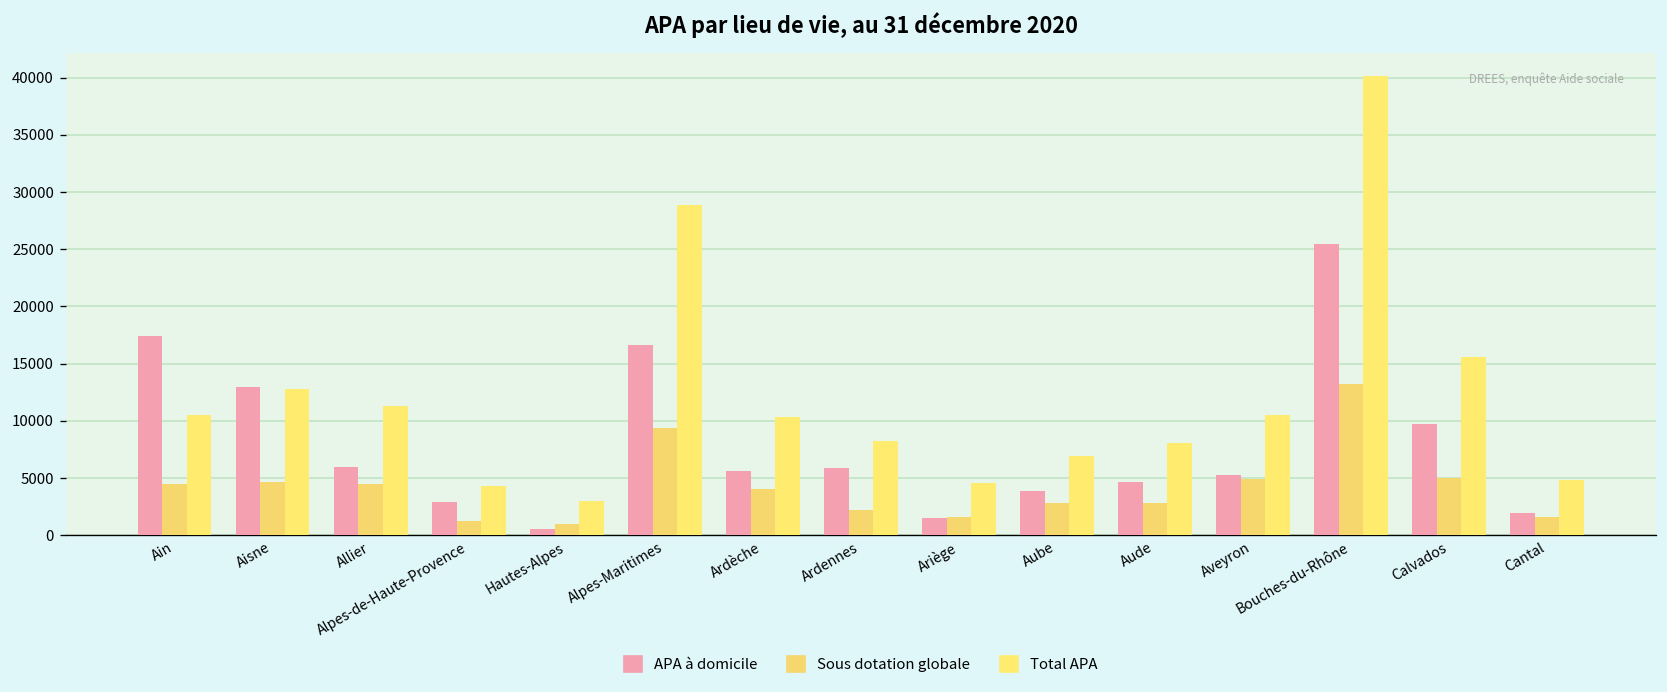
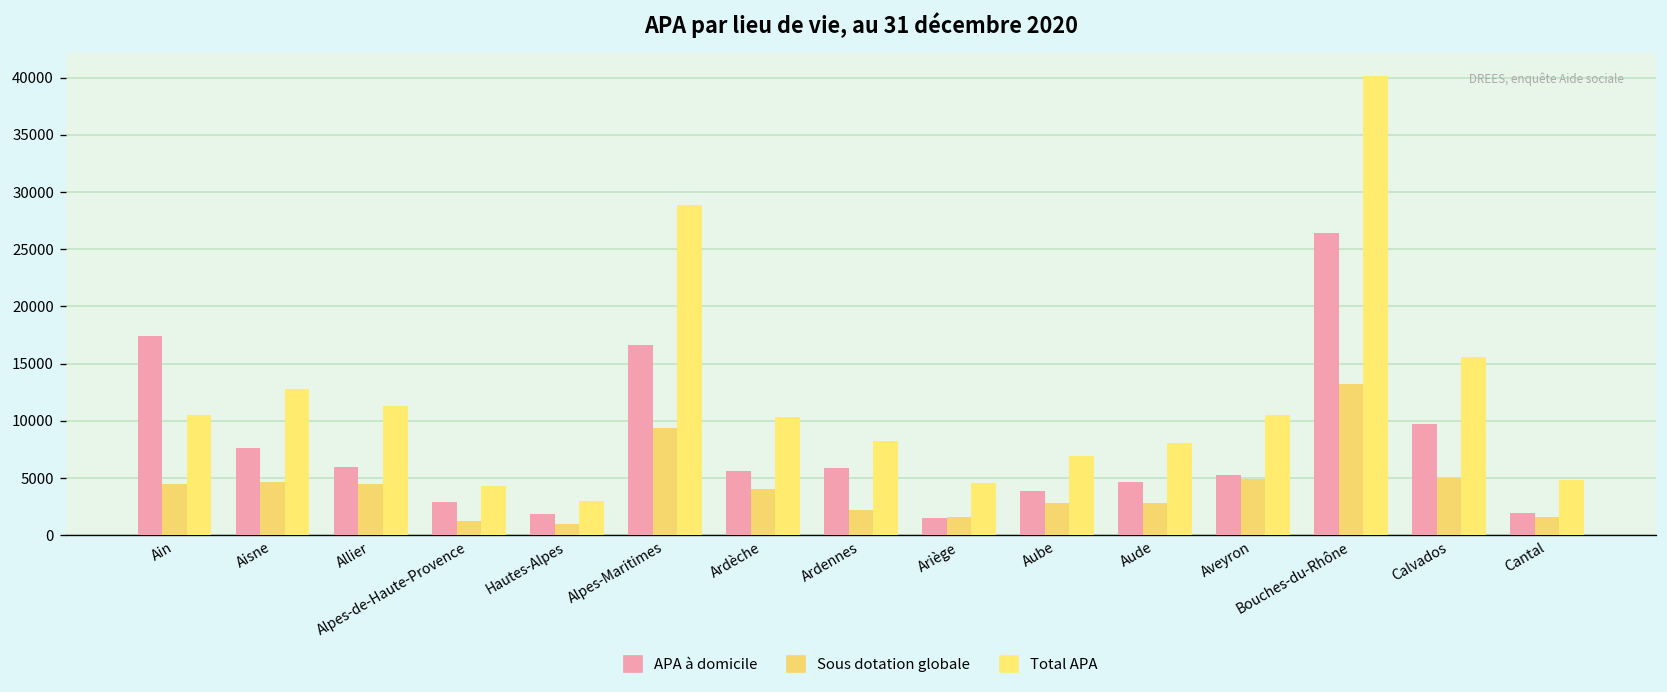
APA à domicile, Aisne: 13000 -> 8000
APA à domicile, Hautes-Alpes: 1000 -> 2000
APA à domicile, Bouches-du-Rhône: 25000 -> 26000
